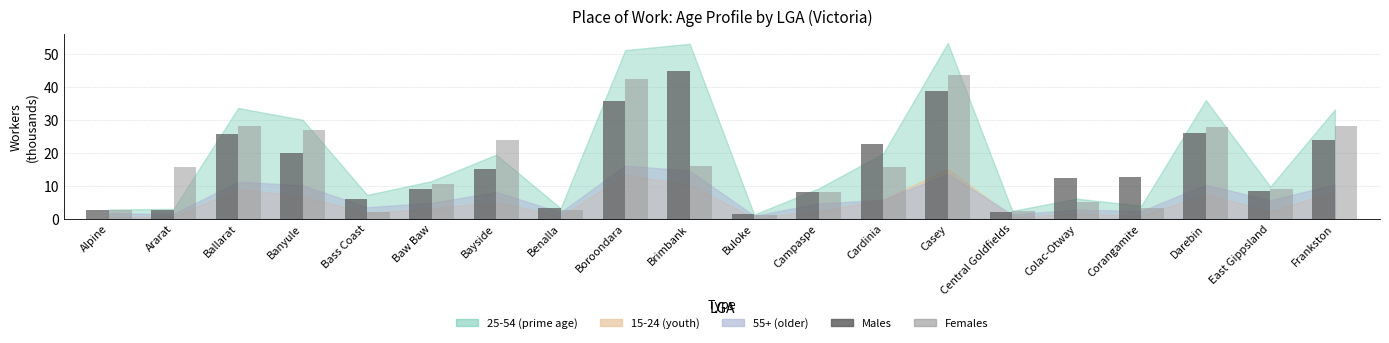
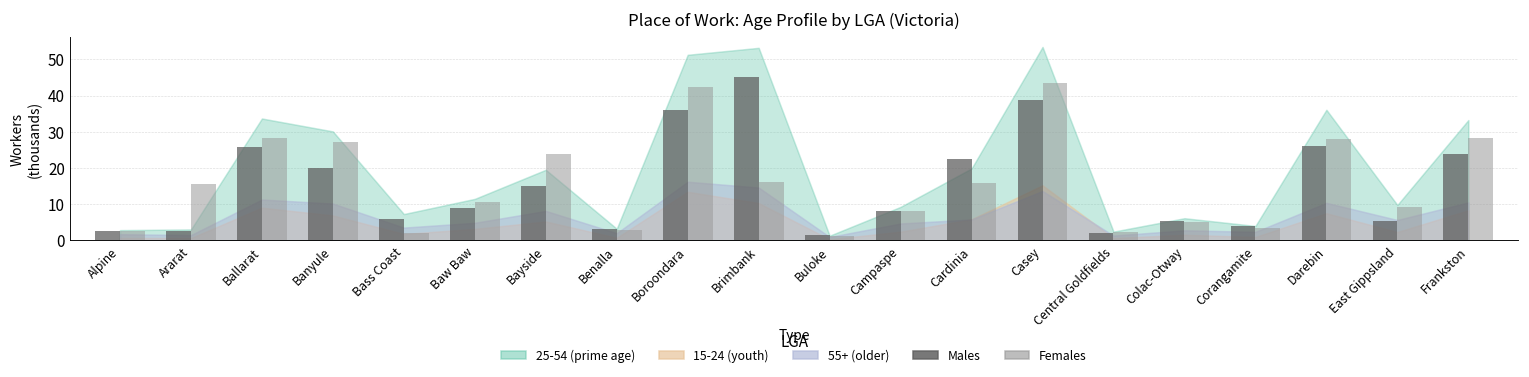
Males, Colac-Otway: 12 -> 5
Males, Corangamite: 13 -> 4
Males, East Gippsland: 9 -> 5
